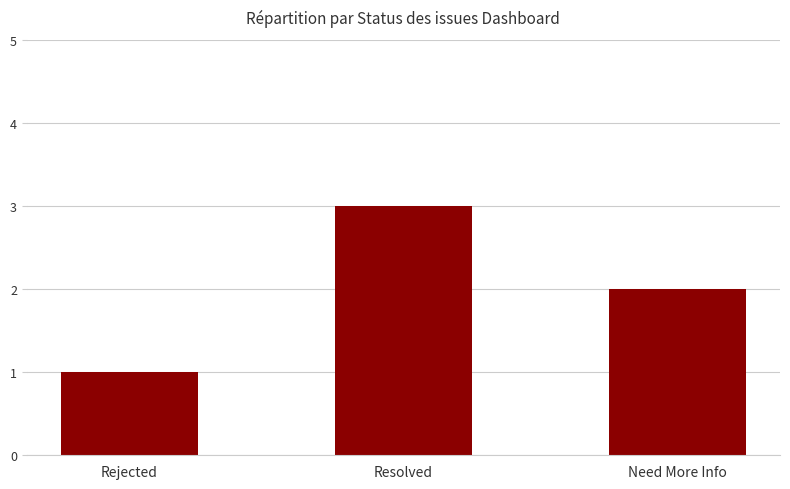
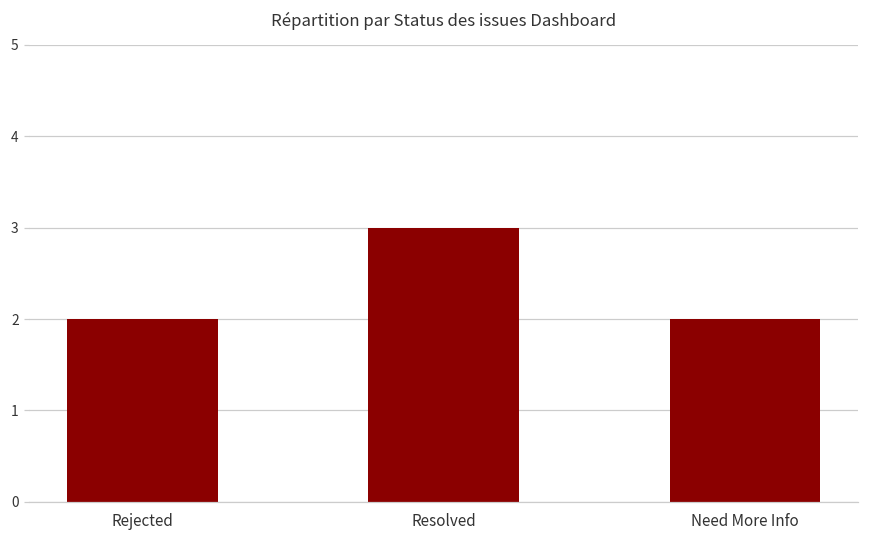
Rejected: 1 -> 2
